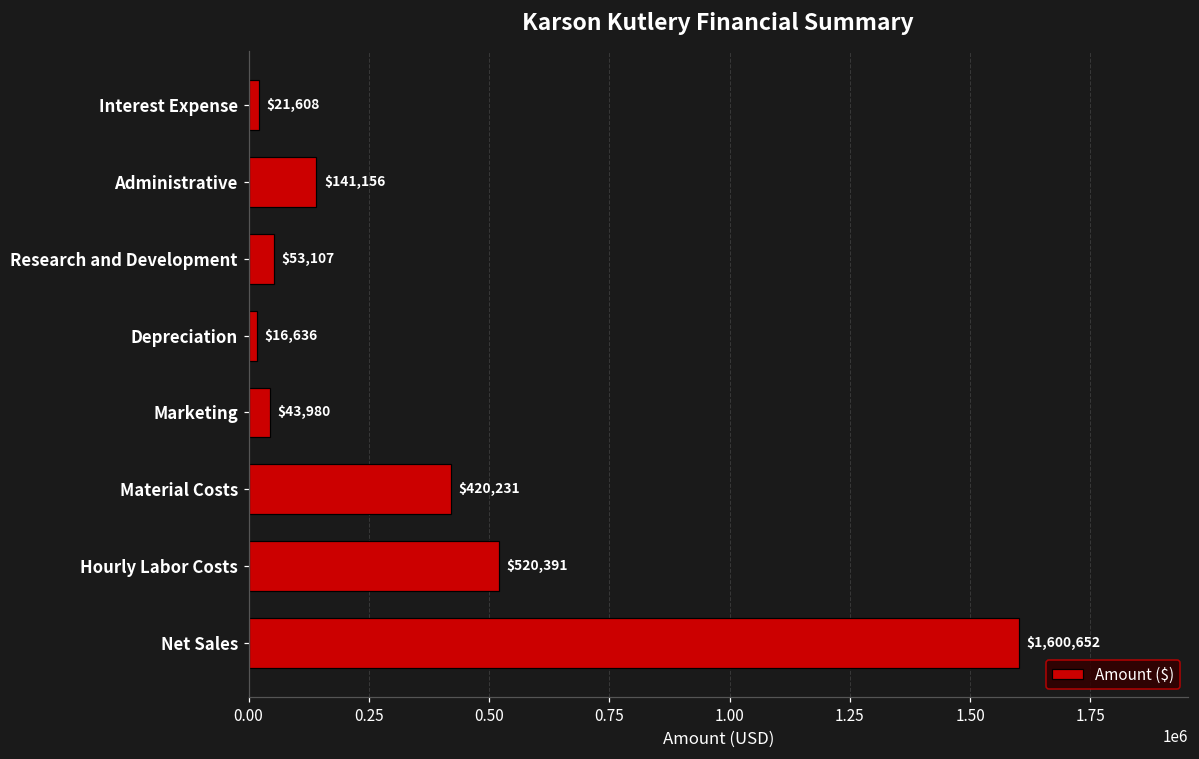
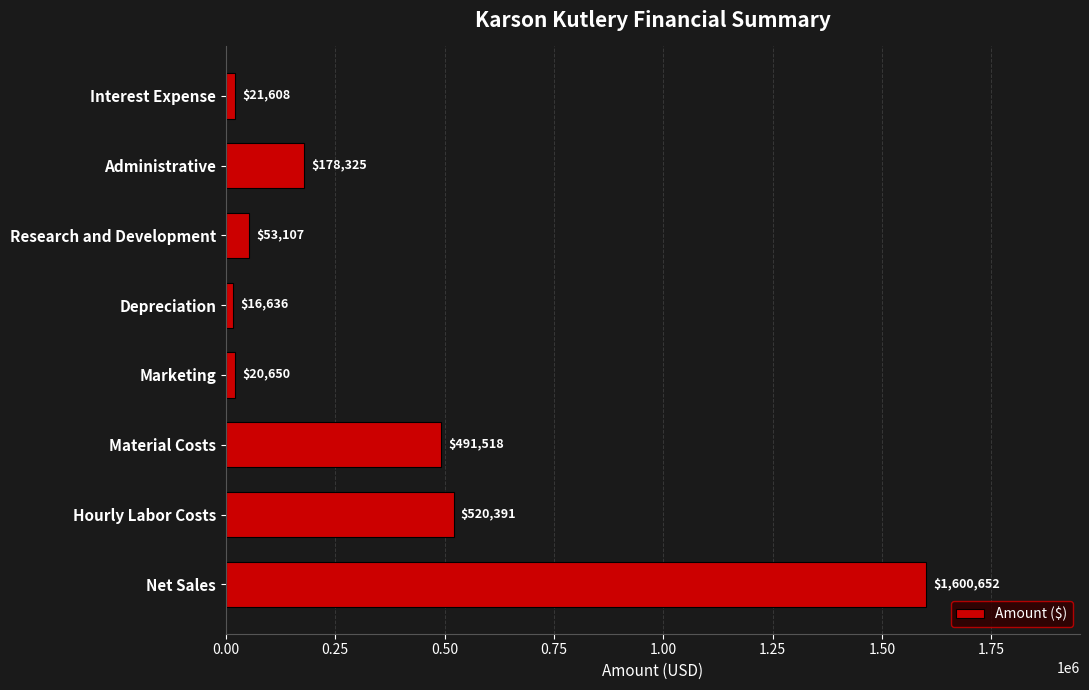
Administrative: $141,156 -> $178,325
Marketing: $43,980 -> $20,650
Material Costs: $420,231 -> $491,518
